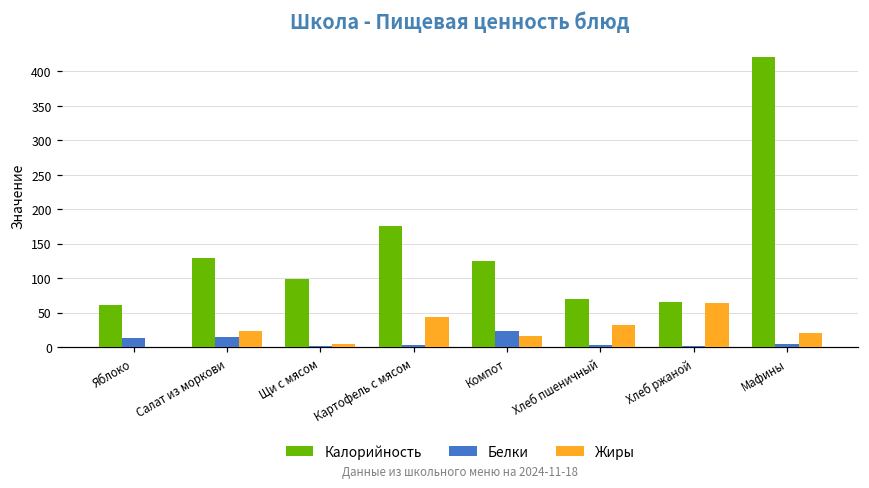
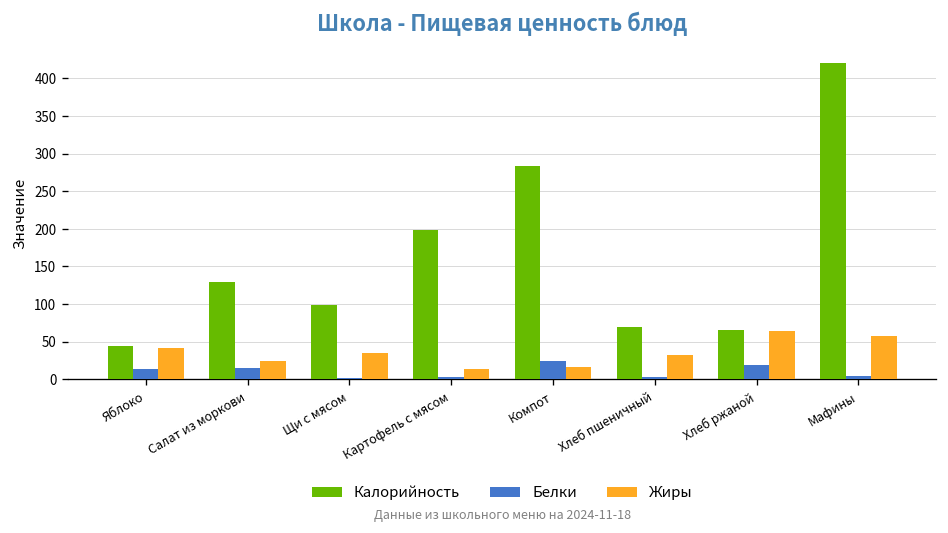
Калорийность, Яблоко: 60 -> 40
Жиры, Яблоко: 0 -> 40
Жиры, Щи с мясом: 0 -> 40
Калорийность, Картофель с мясом: 180 -> 200
Жиры, Картофель с мясом: 40 -> 10
Калорийность, Компот: 130 -> 280
Белки, Хлеб ржаной: 0 -> 20
Жиры, Мафины: 20 -> 60
